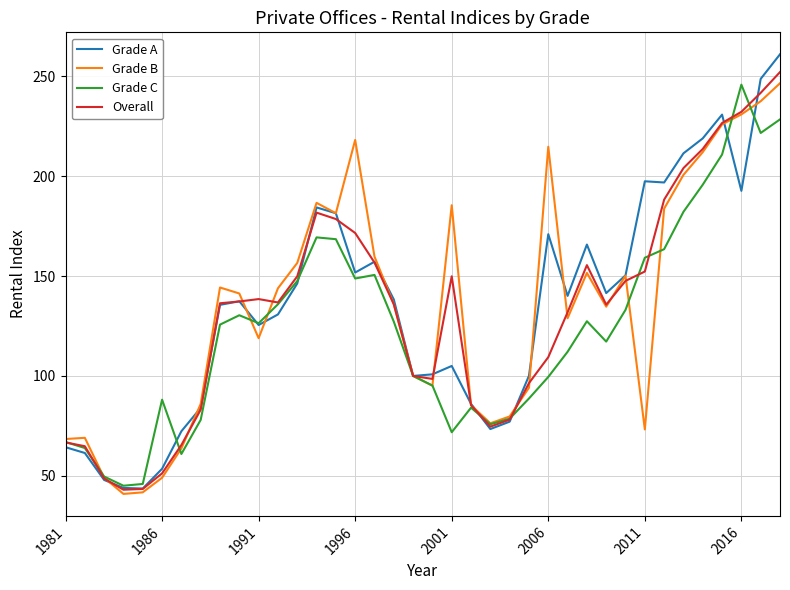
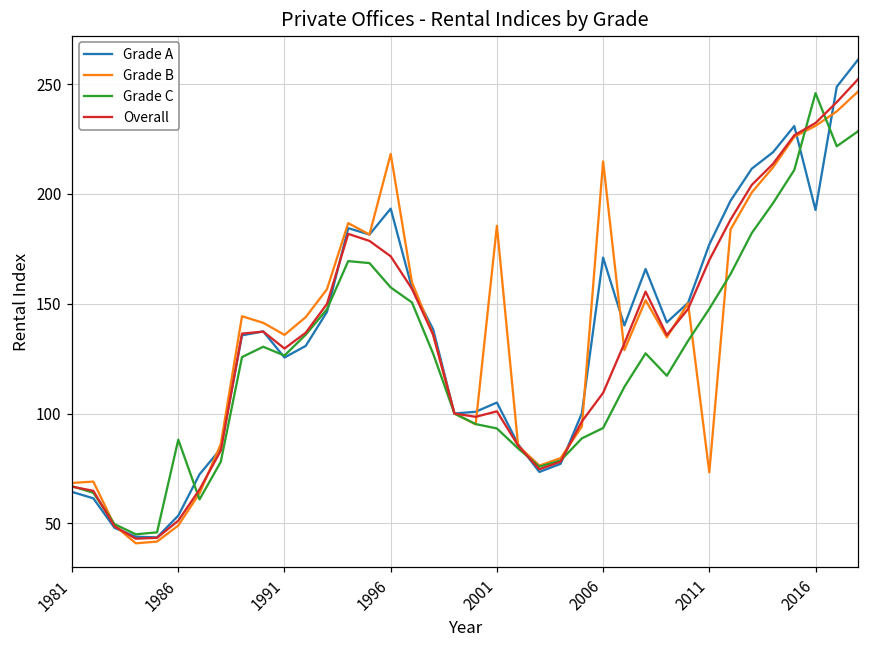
Grade B, 1991: 119 -> 136
Overall, 1991: 139 -> 130
Grade A, 1996: 152 -> 193
Grade C, 1996: 149 -> 157
Grade C, 2001: 72 -> 93
Overall, 2001: 150 -> 101
Grade C, 2006: 100 -> 93
Grade A, 2011: 198 -> 177
Grade C, 2011: 159 -> 148
Overall, 2011: 152 -> 170
